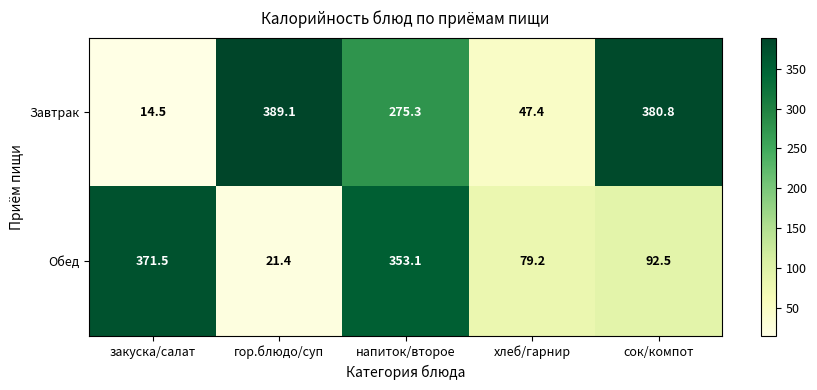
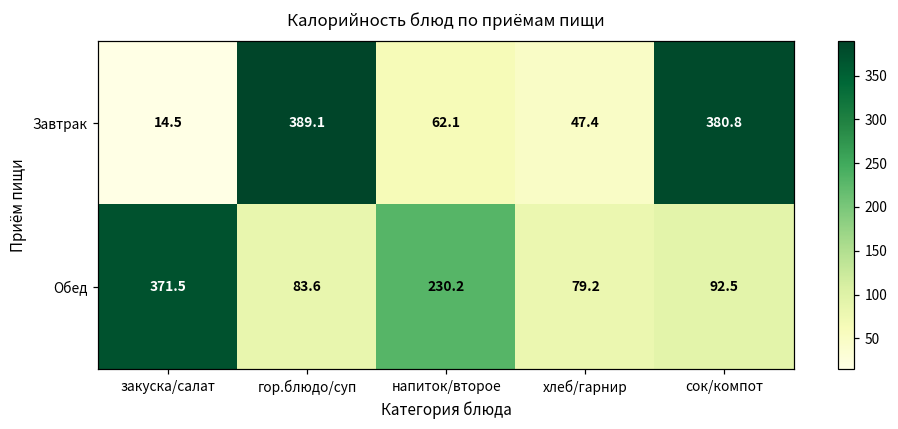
Завтрак, напиток/второе: 275.3 -> 62.1
Обед, гор.блюдо/суп: 21.4 -> 83.6
Обед, напиток/второе: 353.1 -> 230.2
